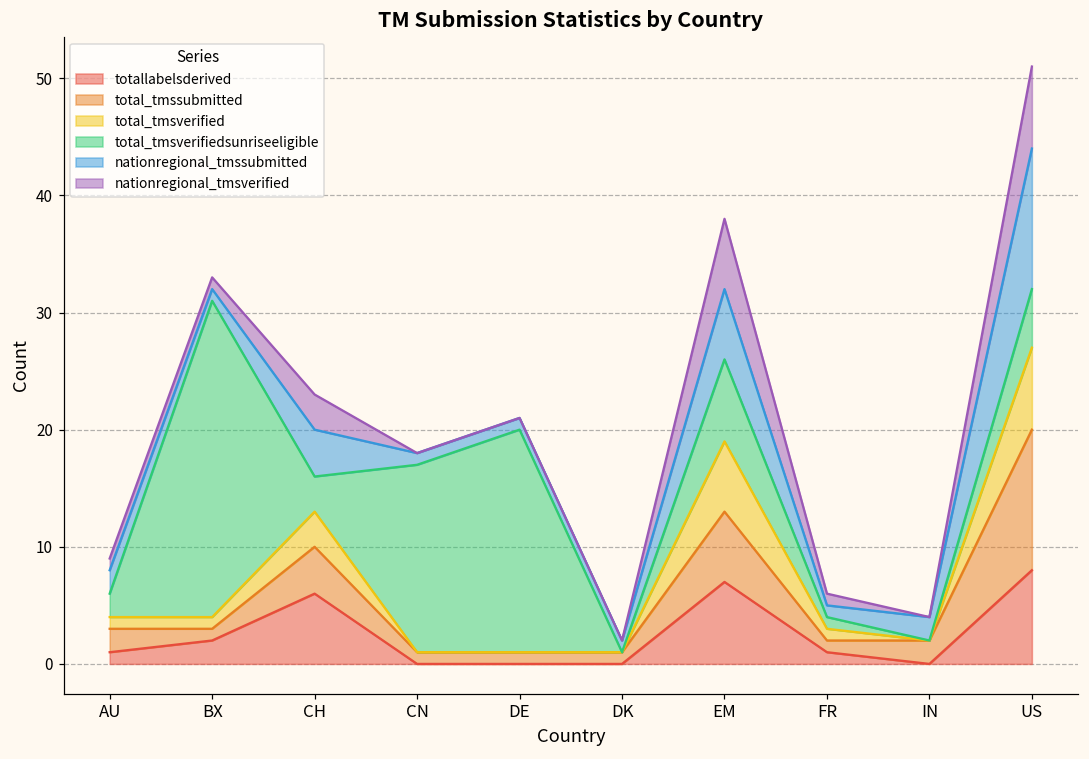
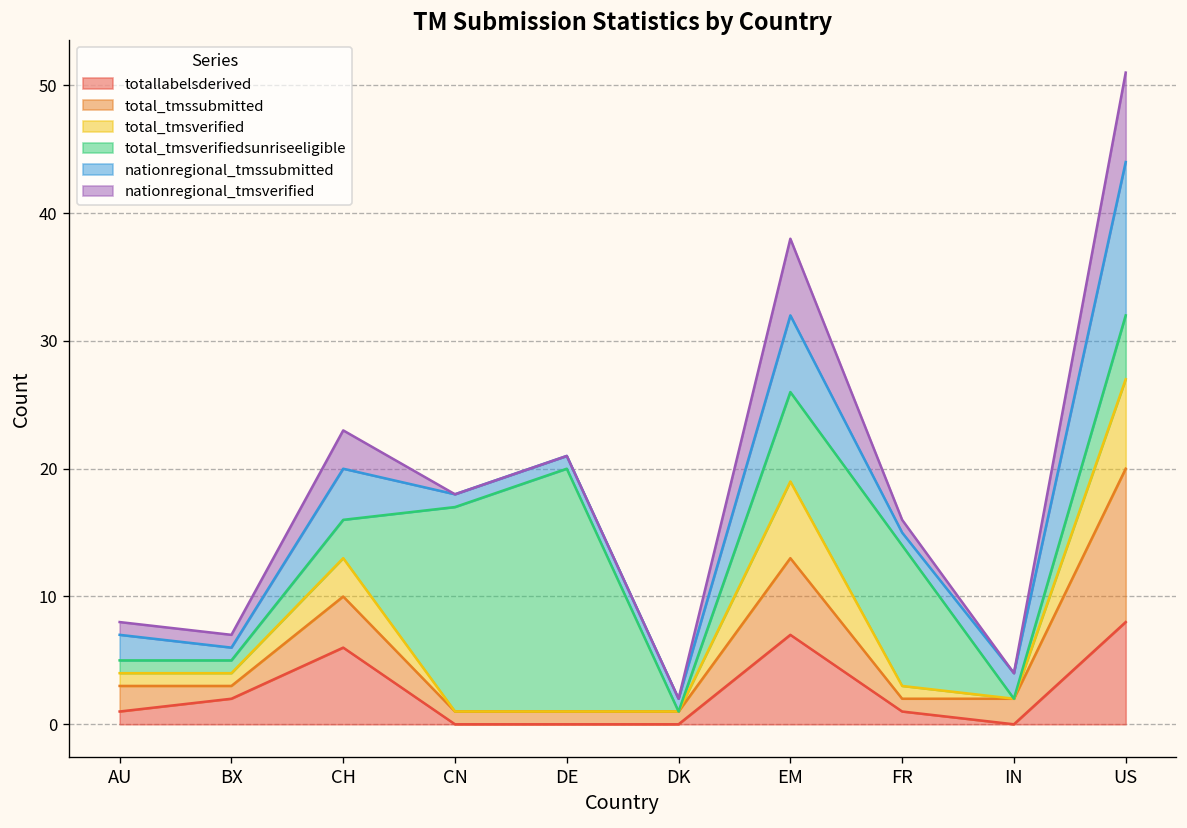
total_tmsverifiedsunriseeligible, AU: 2 -> 1
total_tmsverifiedsunriseeligible, BX: 27 -> 1
total_tmsverifiedsunriseeligible, FR: 1 -> 11
